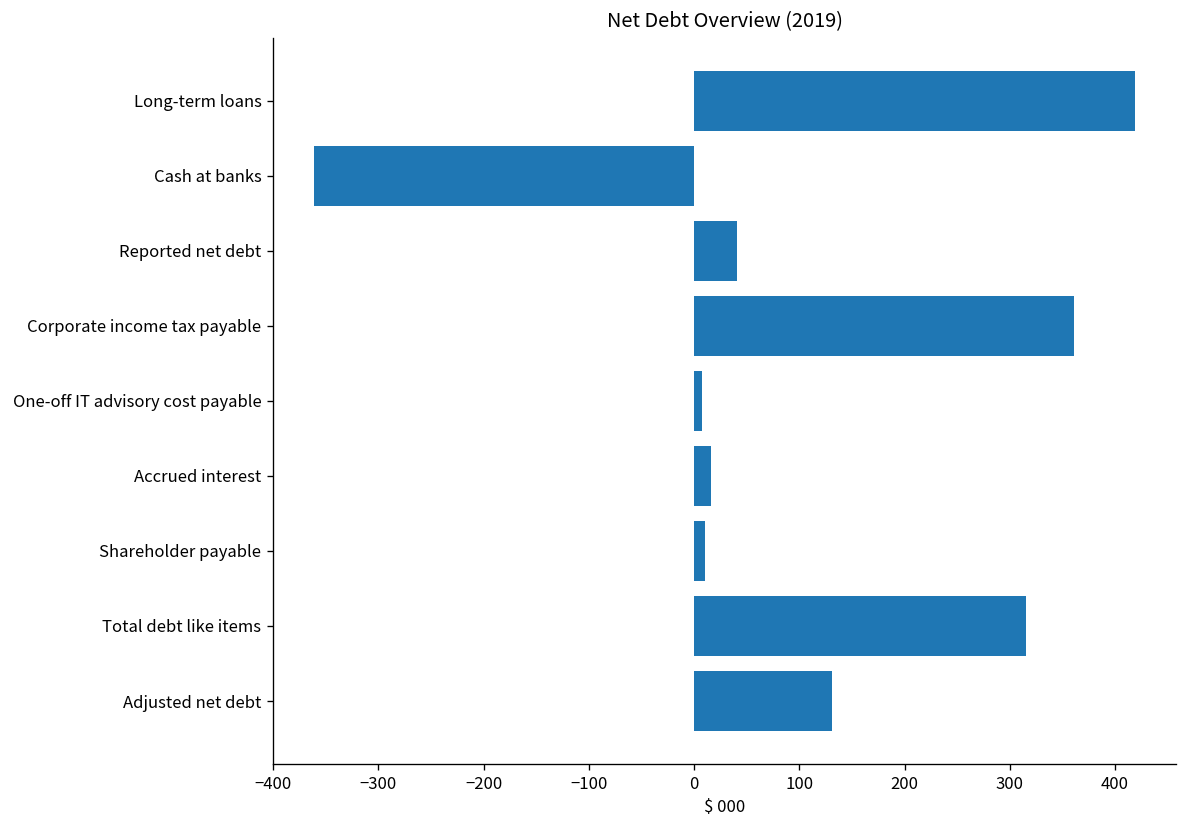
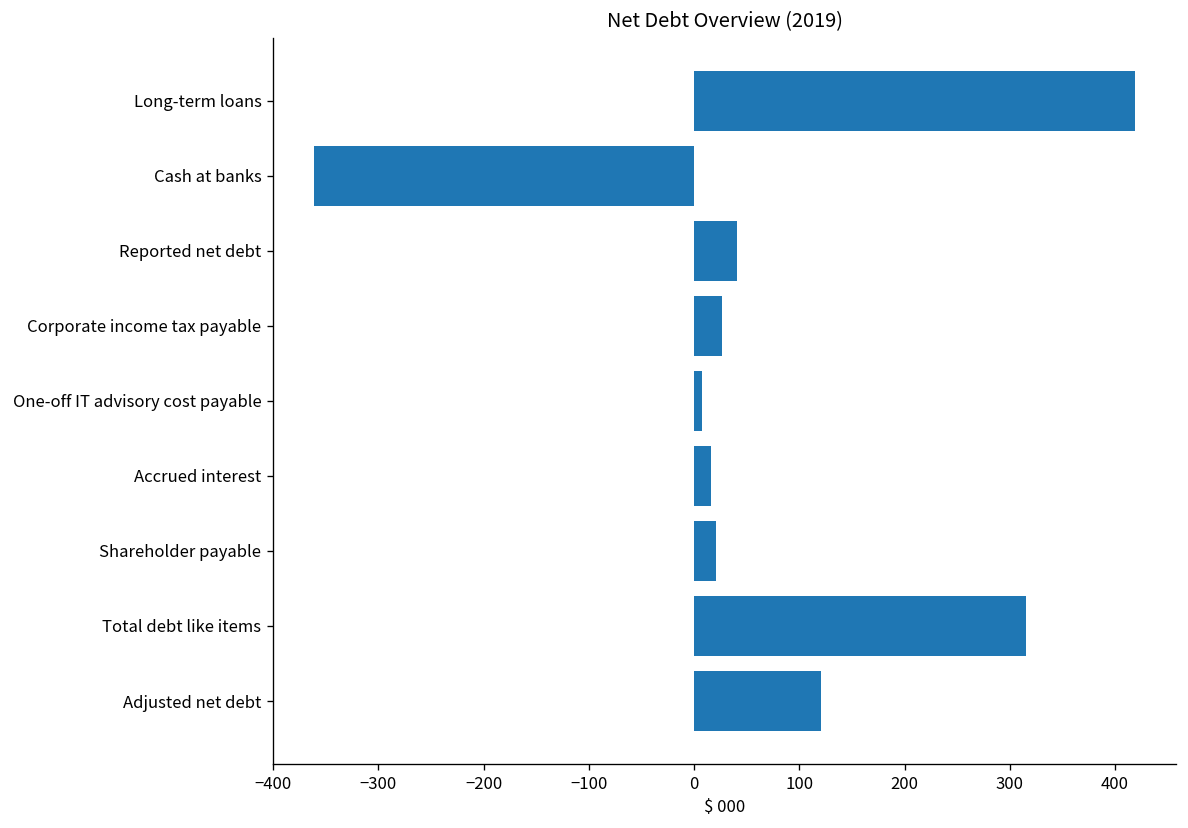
Corporate income tax payable: 360 -> 30
Shareholder payable: 10 -> 20
Adjusted net debt: 130 -> 120
